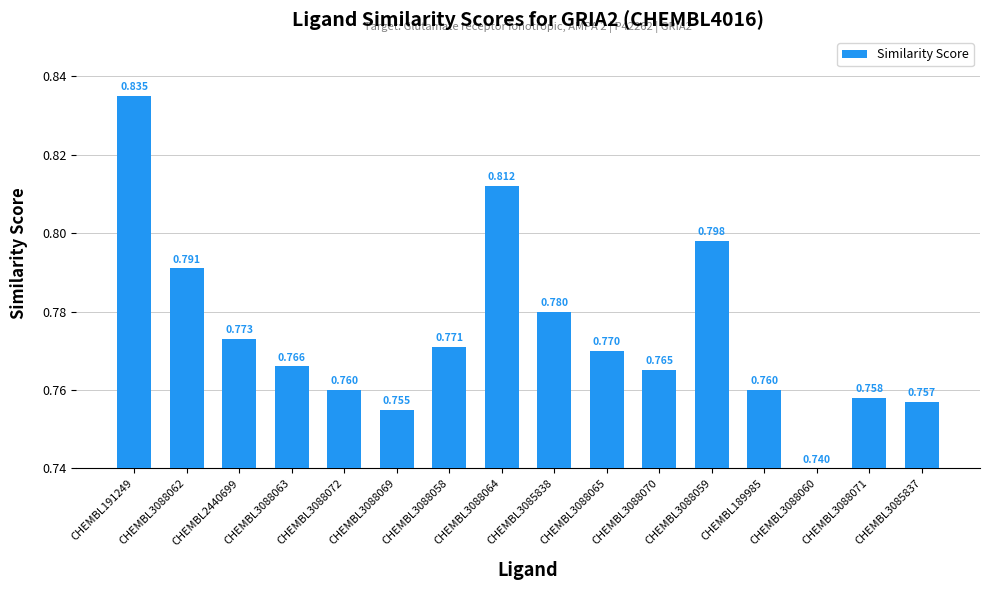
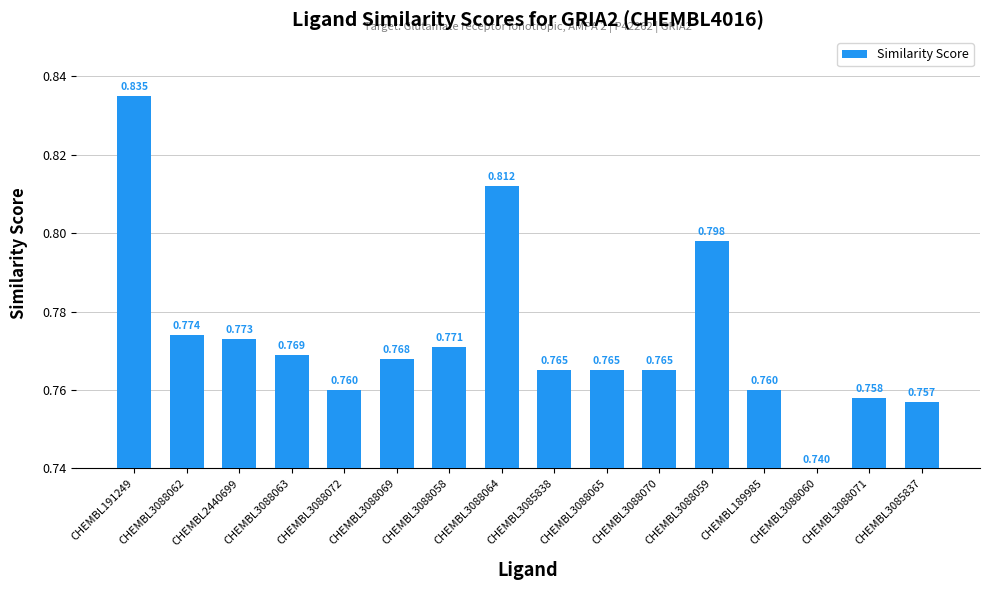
CHEMBL3088062: 0.791 -> 0.774
CHEMBL3088063: 0.766 -> 0.769
CHEMBL3088069: 0.755 -> 0.768
CHEMBL3085838: 0.780 -> 0.765
CHEMBL3088065: 0.770 -> 0.765
